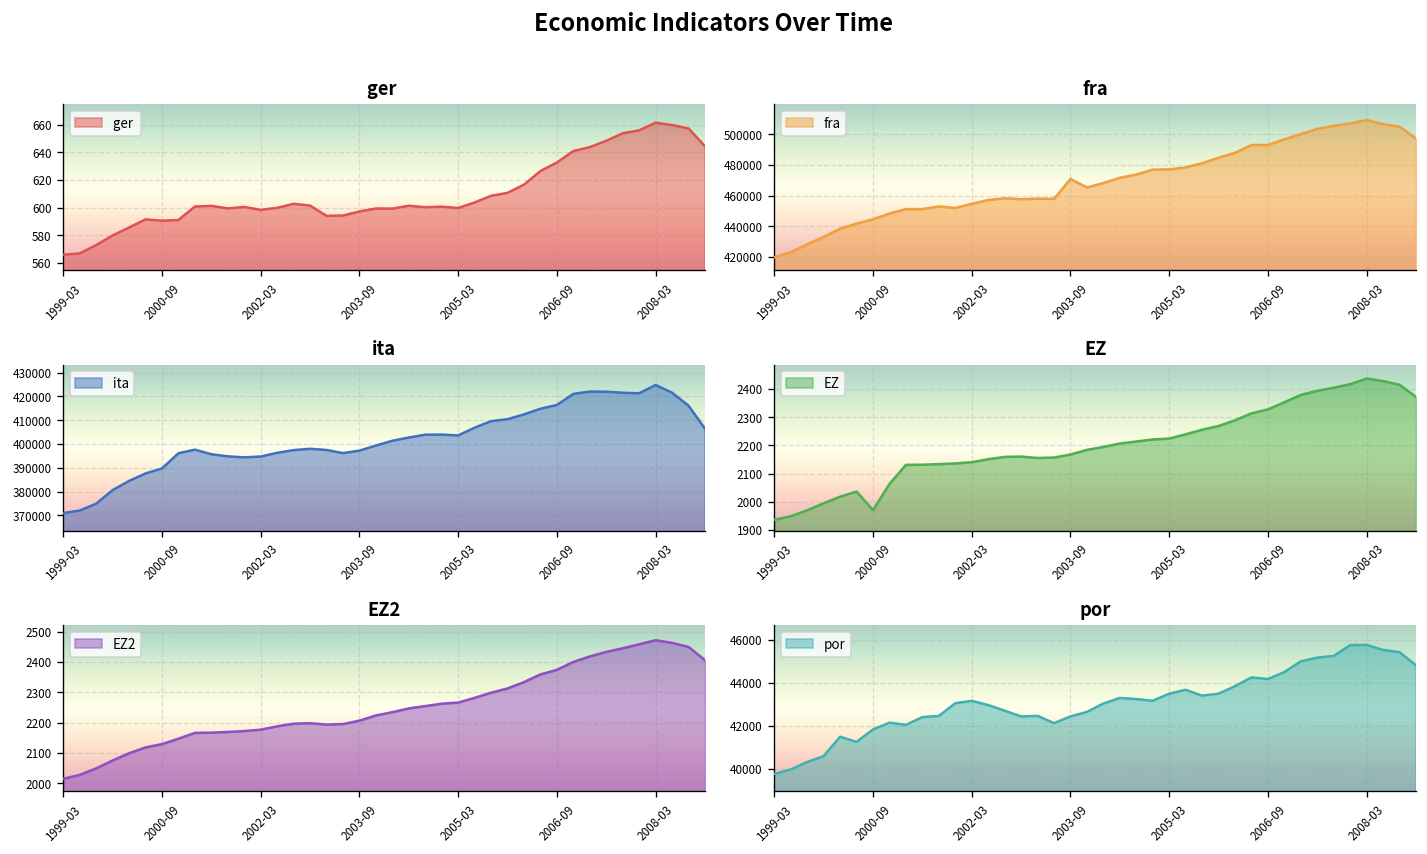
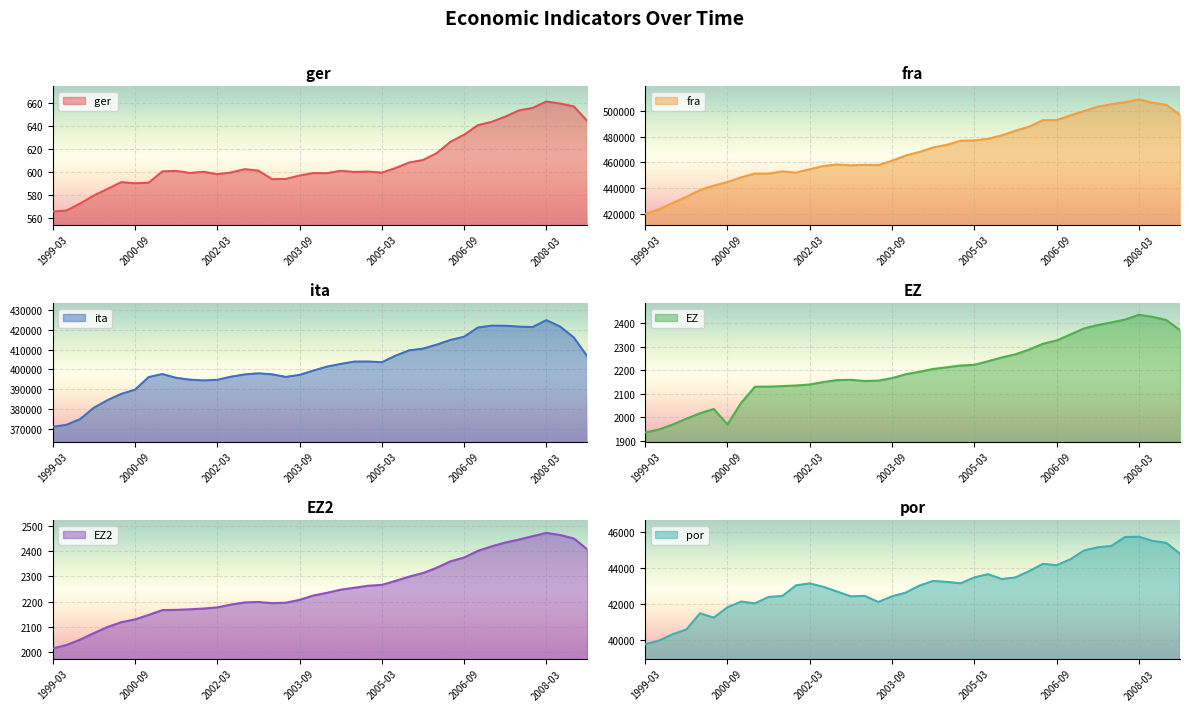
fra, 2003-09: 471000 -> 461000
